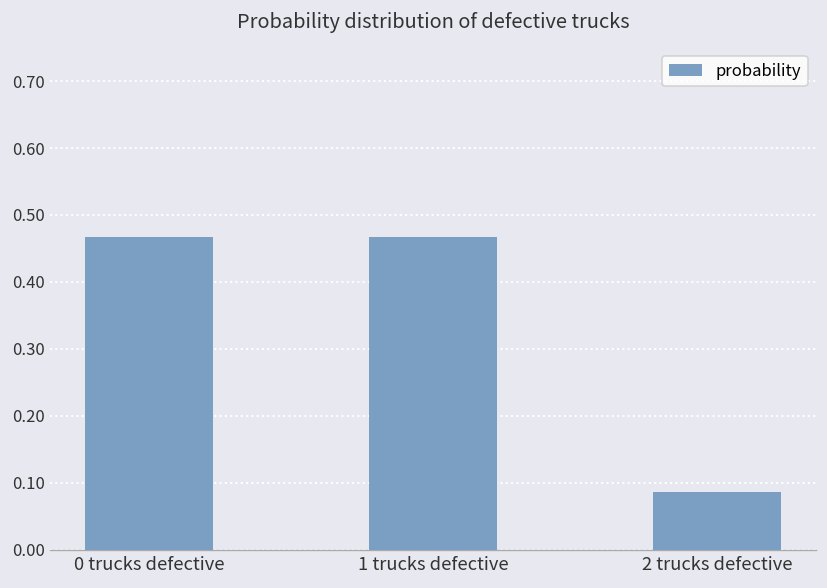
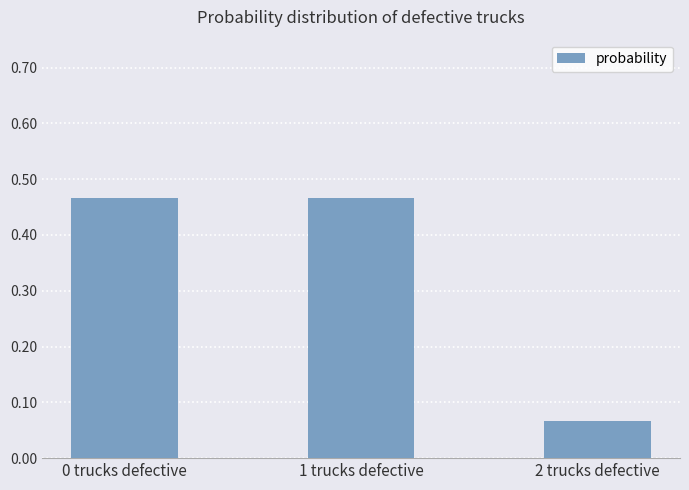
2 trucks defective: 0.09 -> 0.07
